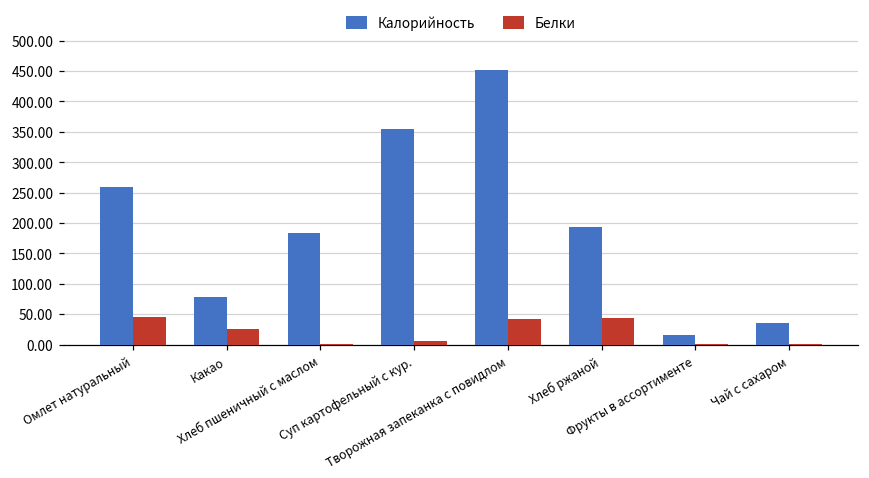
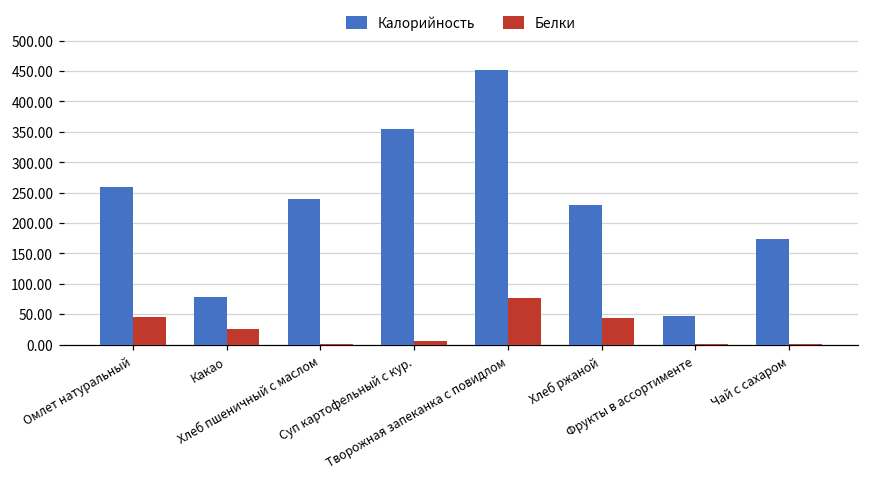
Калорийность, Хлеб пшеничный с маслом: 180 -> 240
Белки, Творожная запеканка с повидлом: 40 -> 80
Калорийность, Хлеб ржаной: 190 -> 230
Калорийность, Фрукты в ассортименте: 20 -> 50
Калорийность, Чай с сахаром: 40 -> 170
